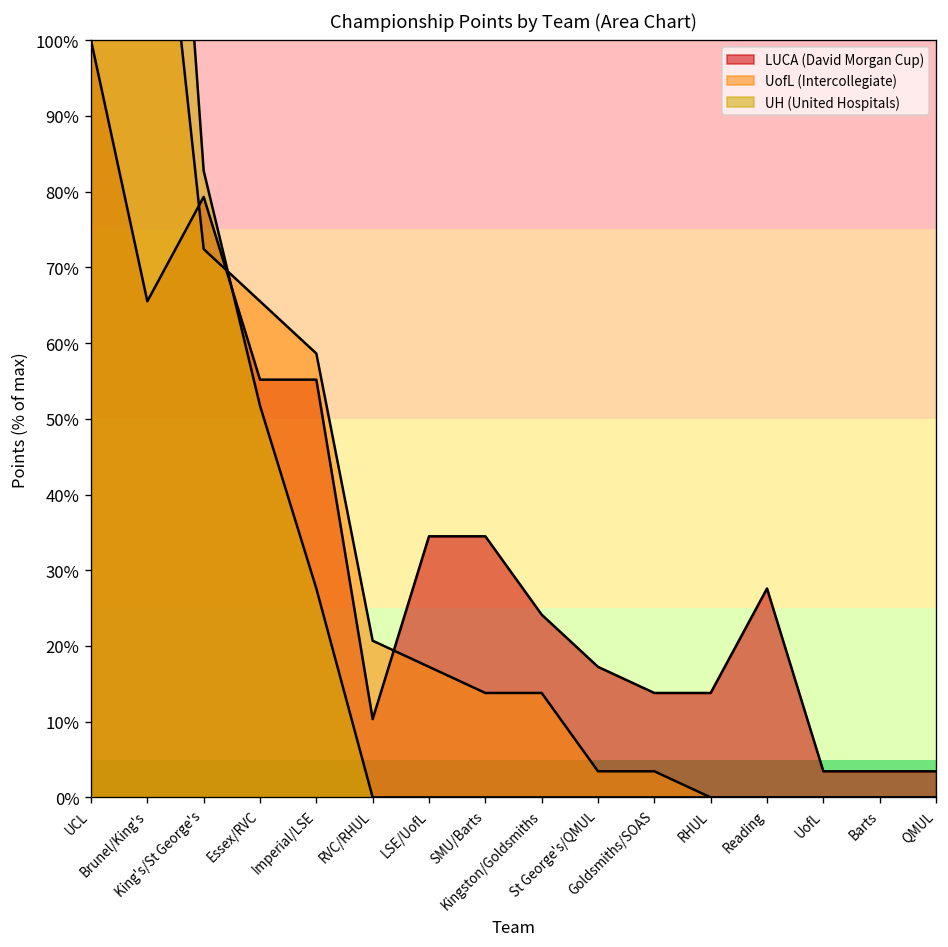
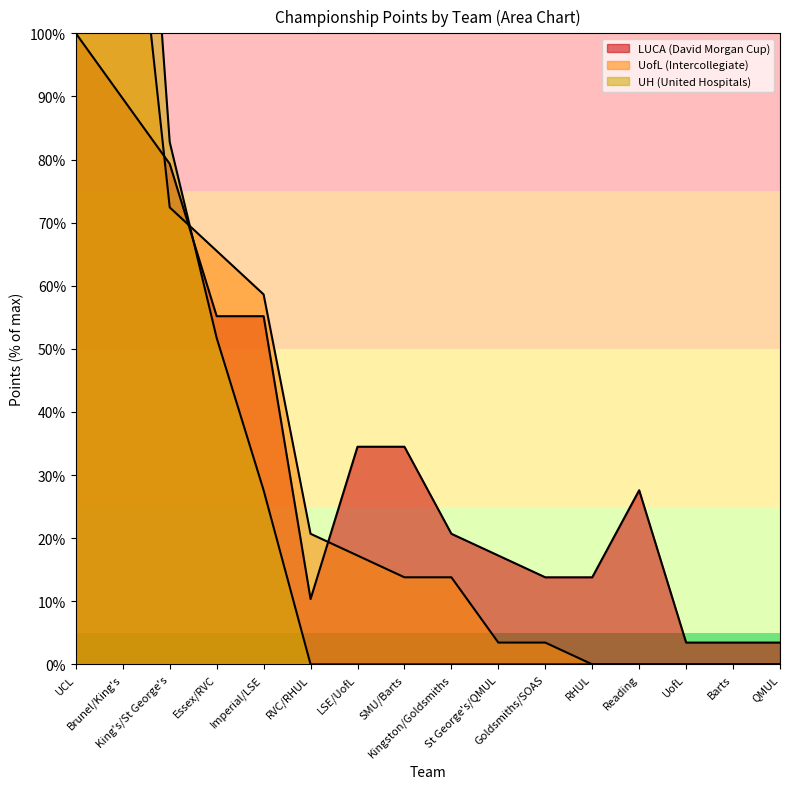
LUCA (David Morgan Cup), Brunel/King's: 66% -> 90%
LUCA (David Morgan Cup), Kingston/Goldsmiths: 24% -> 21%
